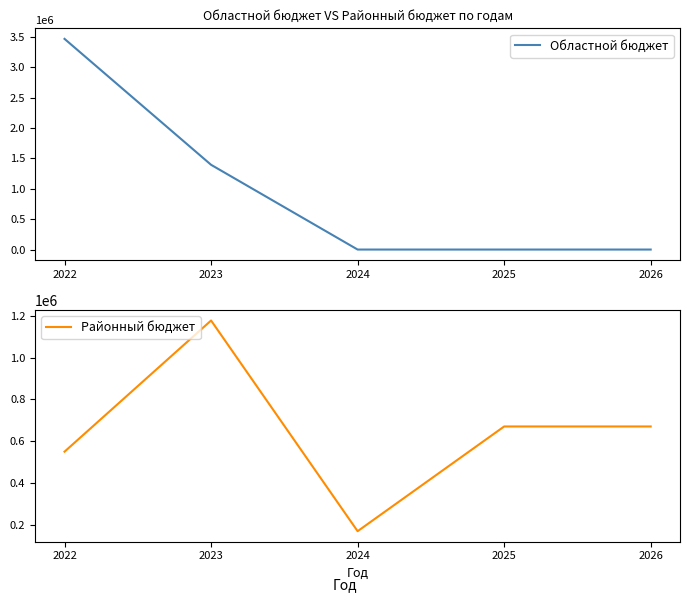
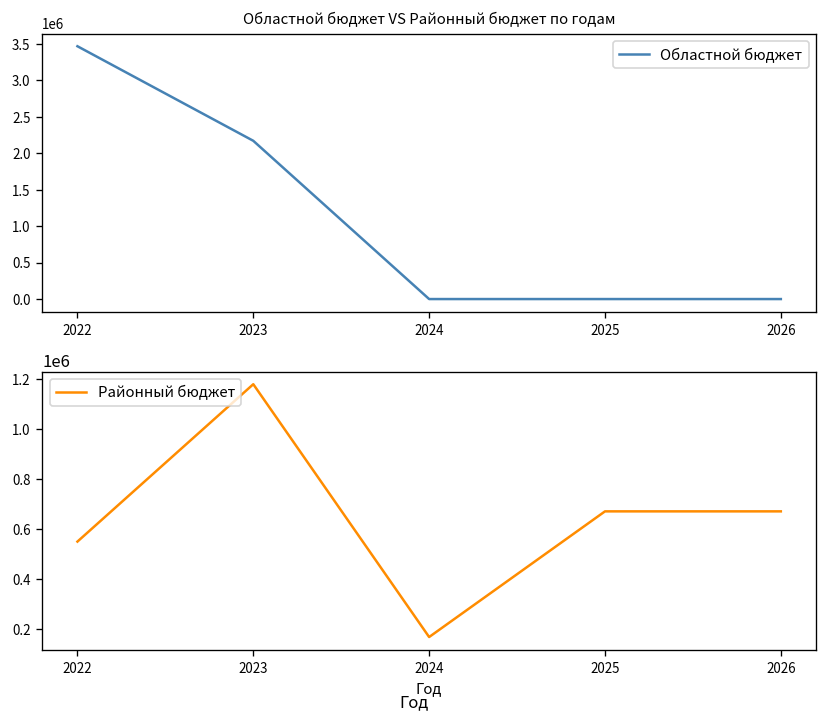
Областной бюджет VS Районный бюджет по годам, 2023: 1400000 -> 2200000
